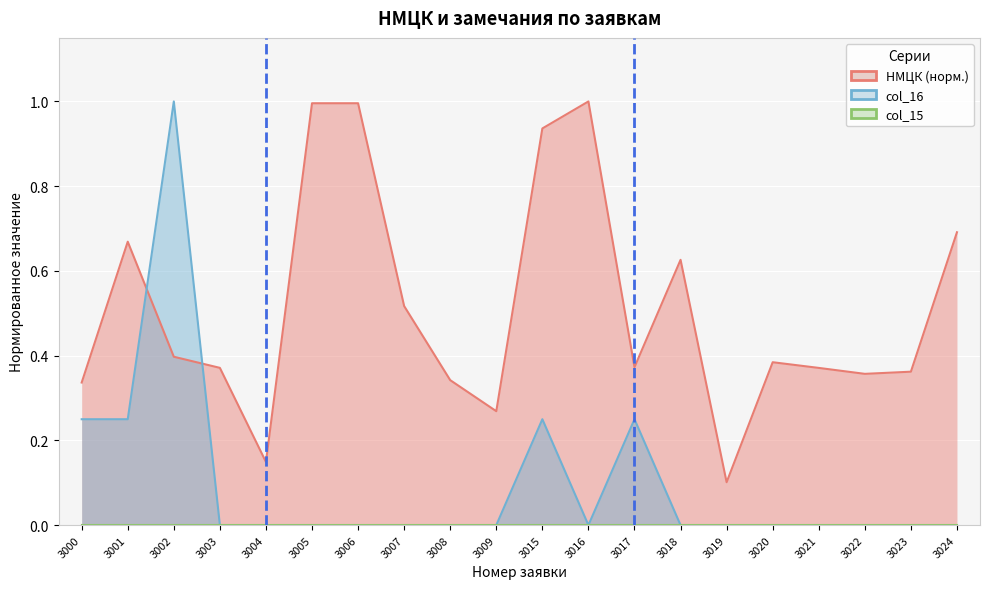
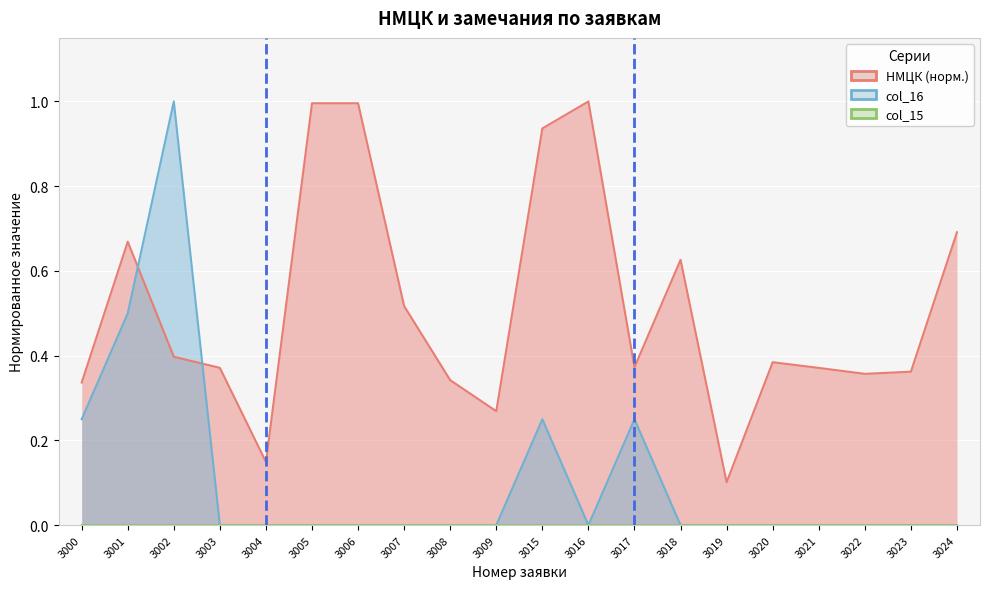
col_16, 3001: 0.25 -> 0.50
